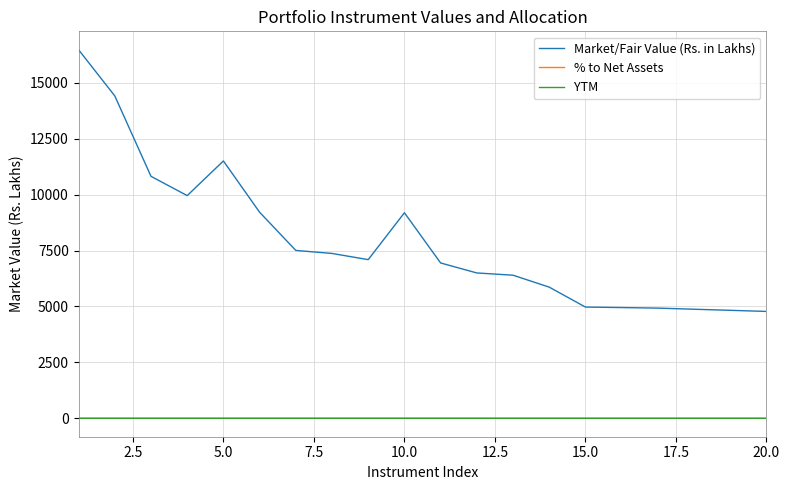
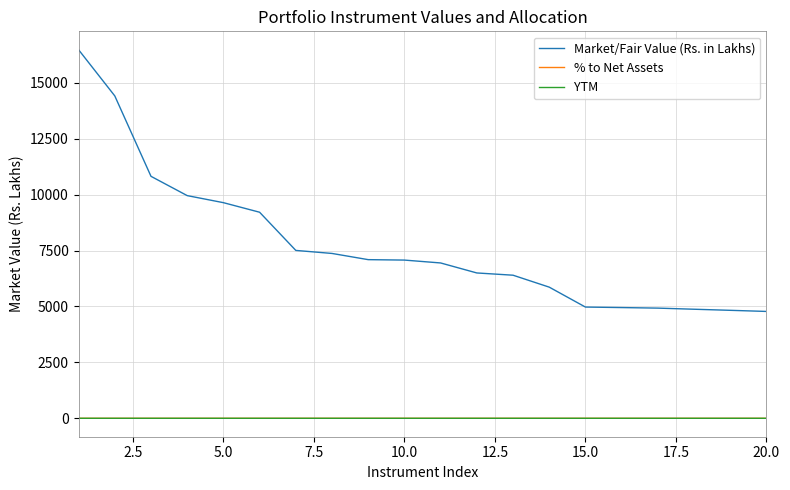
Market/Fair Value (Rs. in Lakhs), 5.0: 11500 -> 9600
Market/Fair Value (Rs. in Lakhs), 10.0: 9200 -> 7100
